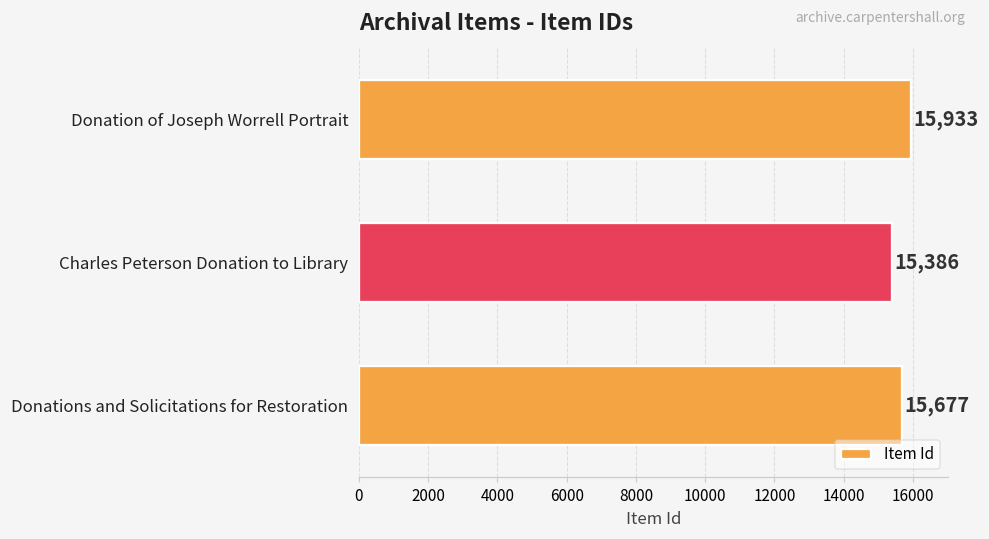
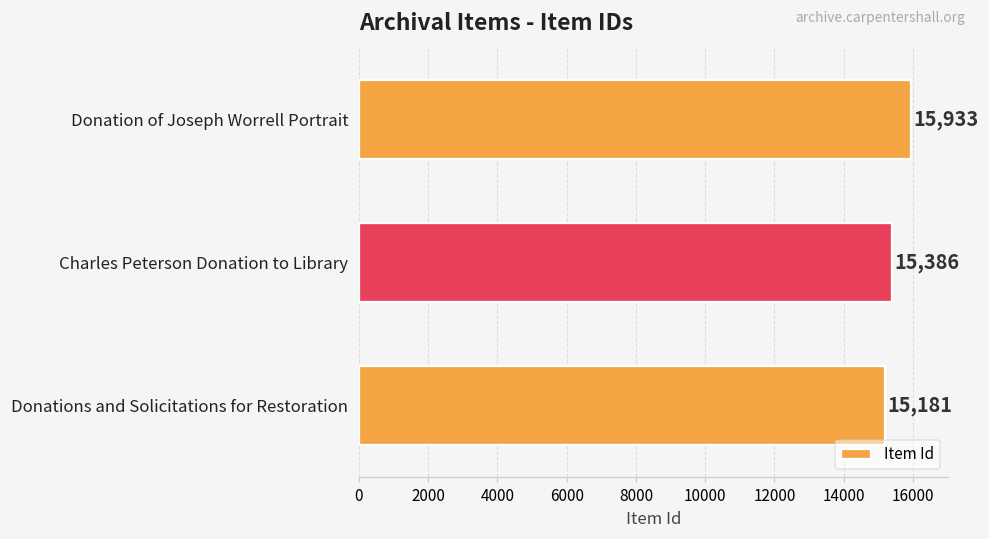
Donations and Solicitations for Restoration: 15,677 -> 15,181
